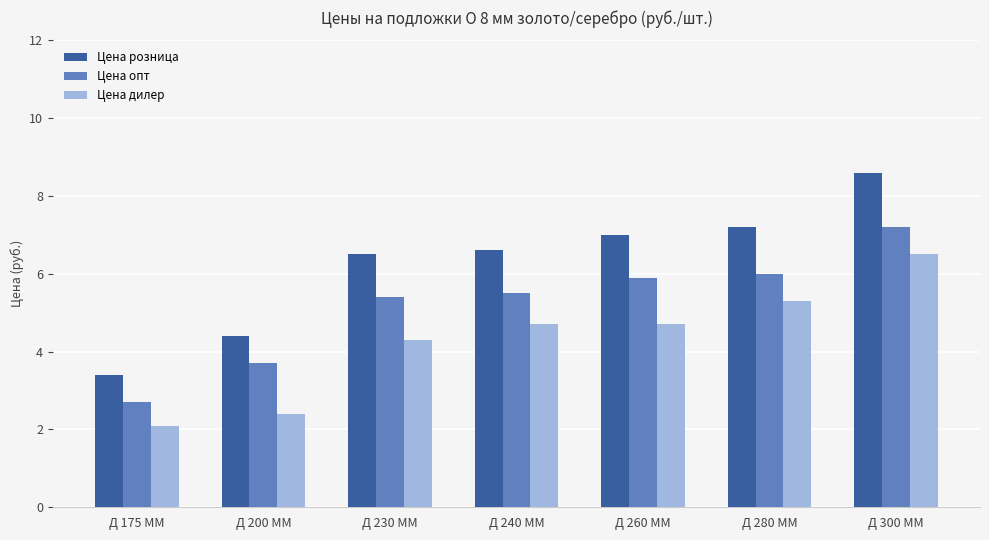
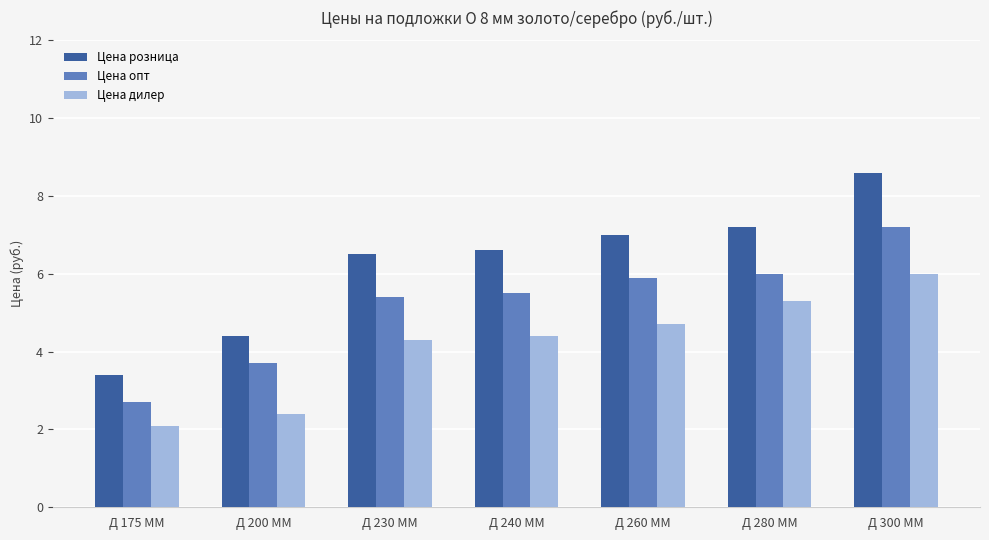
Цена дилер, Д 240 ММ: 4.7 -> 4.4
Цена дилер, Д 300 ММ: 6.5 -> 6.0
